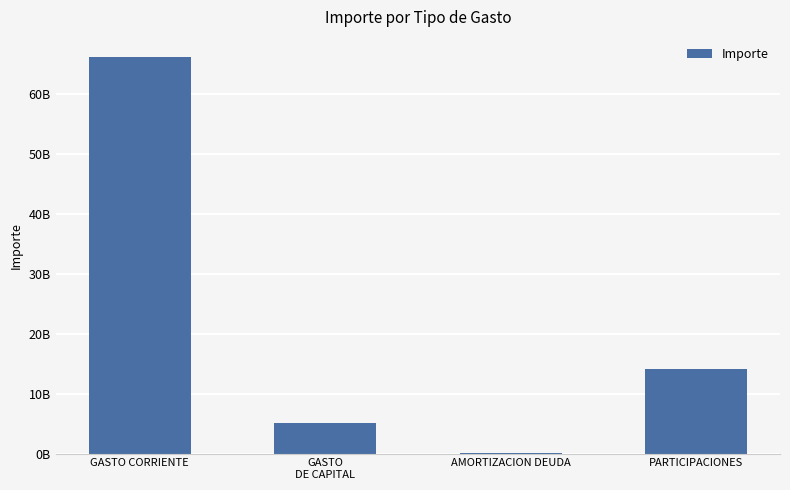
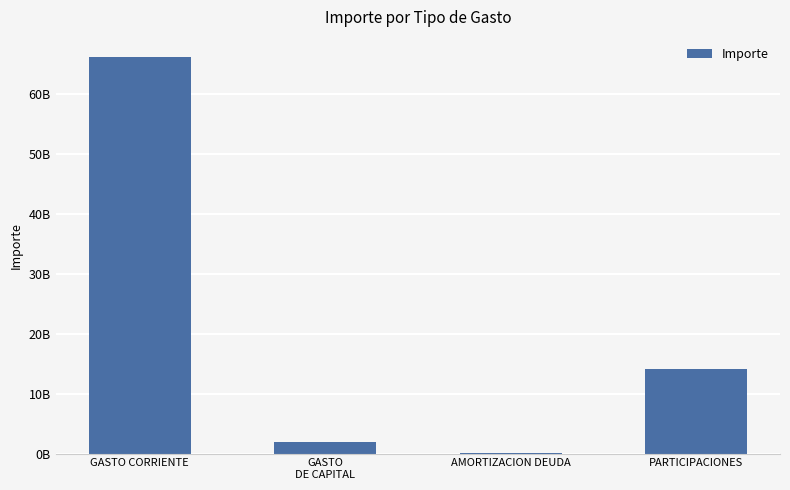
GASTO DE CAPITAL: 5000000000 -> 2000000000
